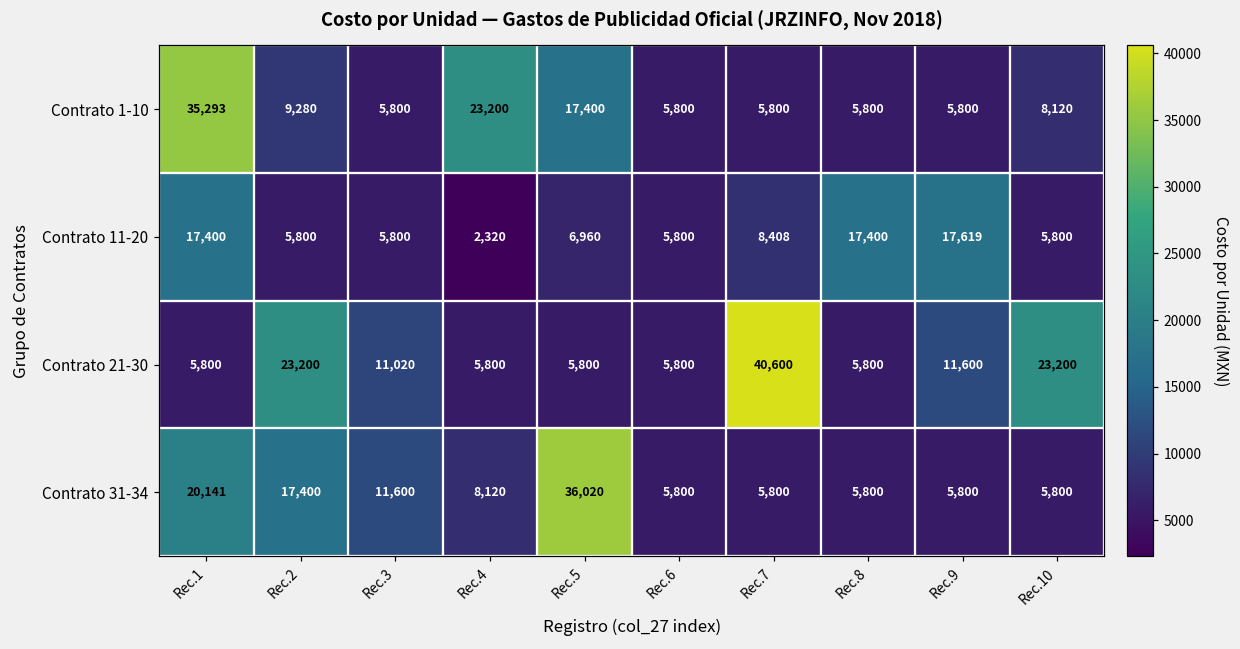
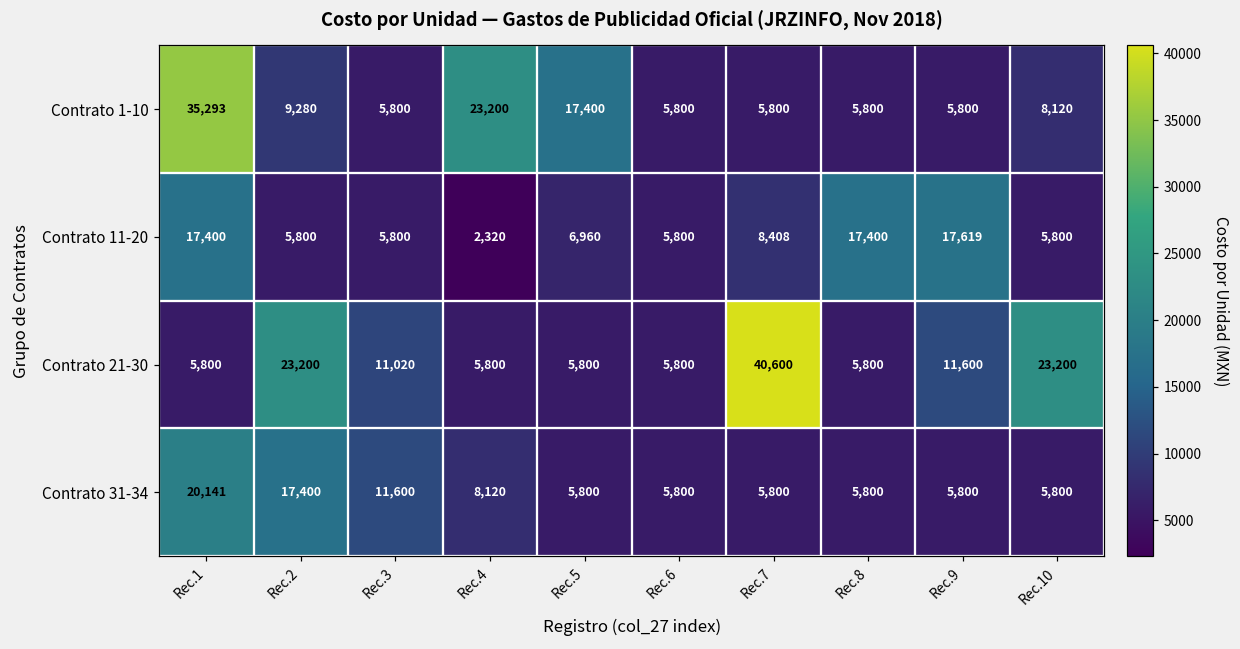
Contrato 31-34, Rec.5: 36,020 -> 5,800
